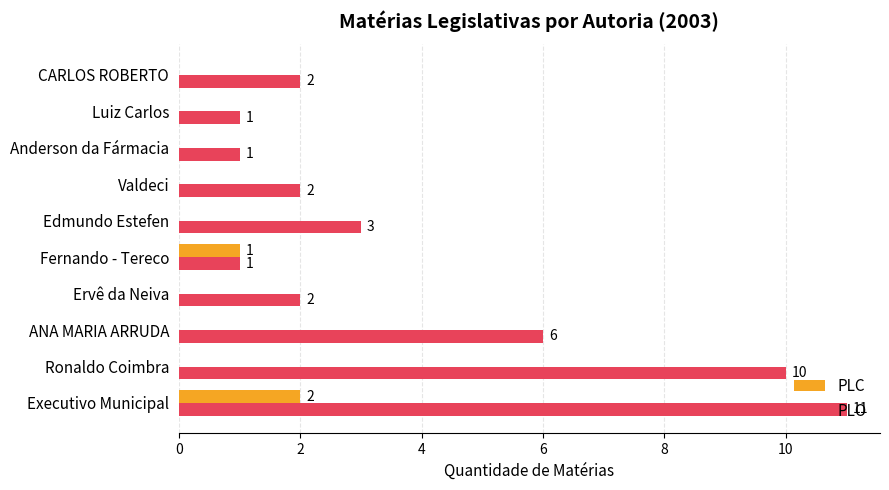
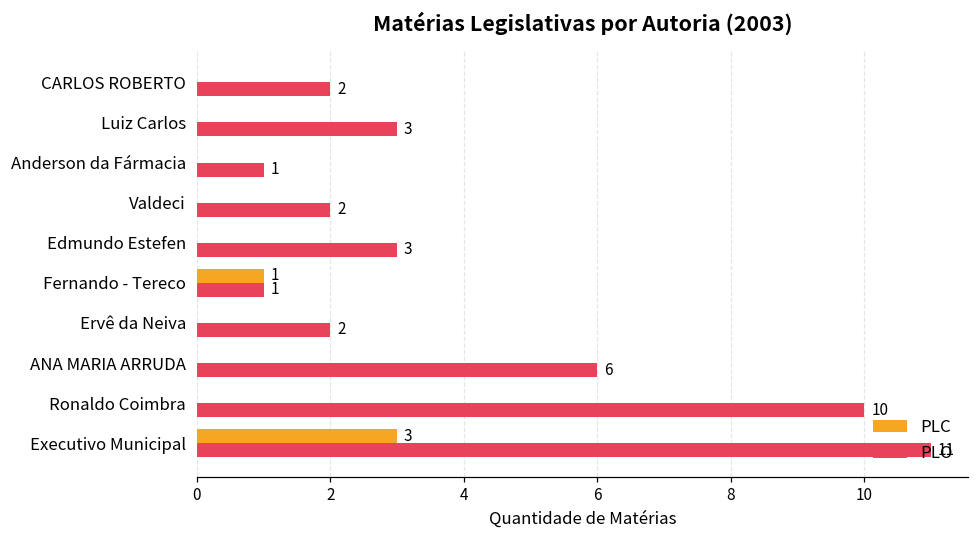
PLO, Luiz Carlos: 1 -> 3
PLC, Executivo Municipal: 2 -> 3
